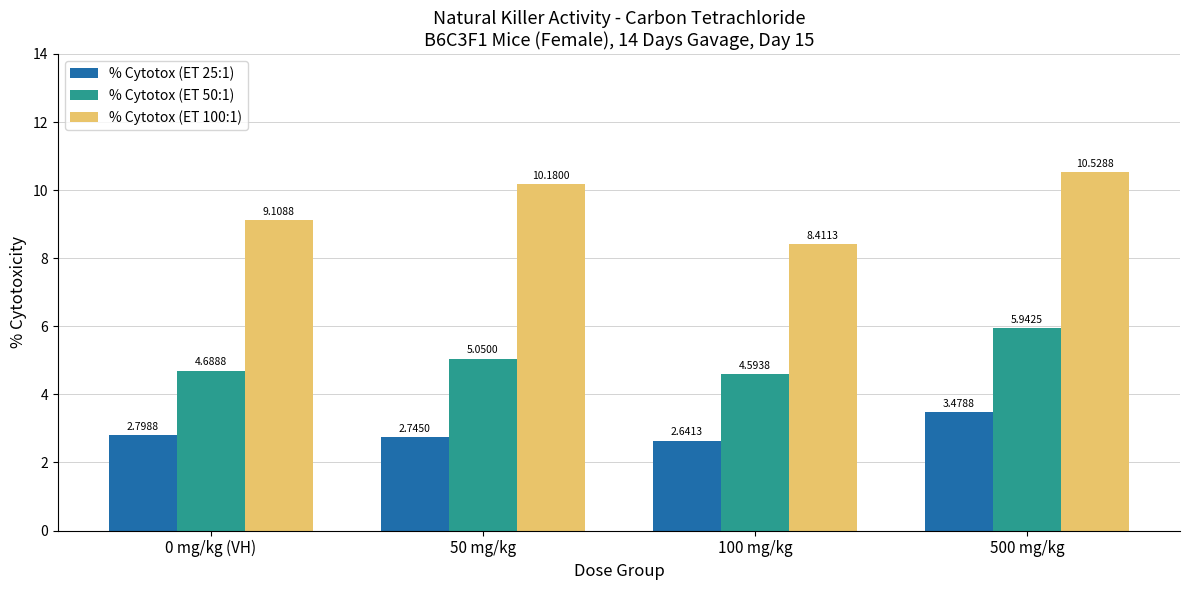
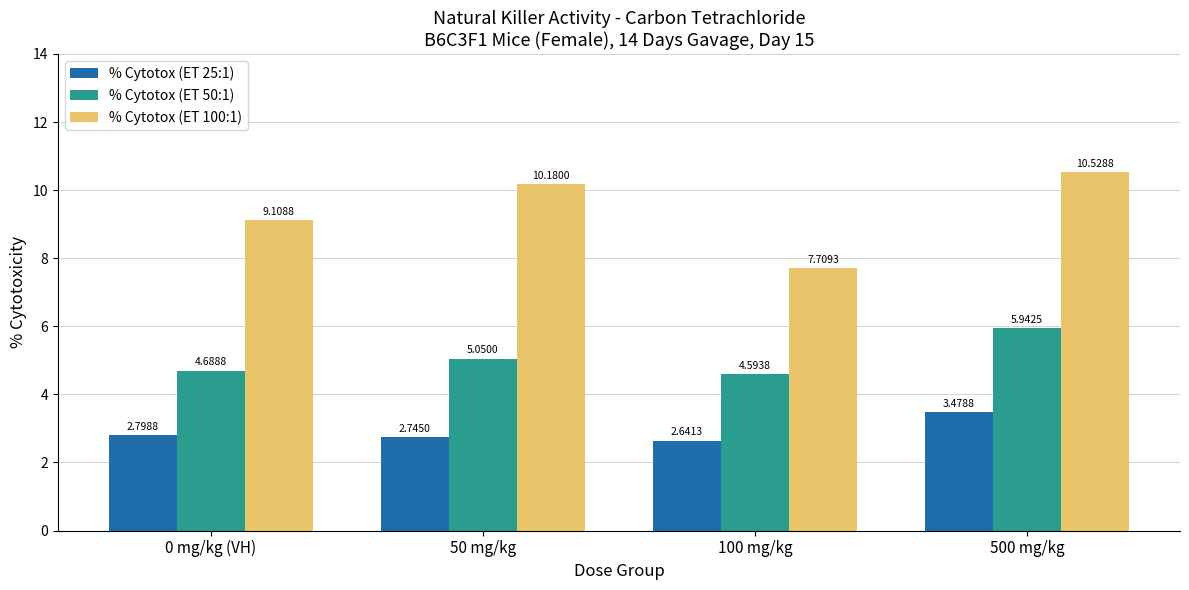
% Cytotox (ET 100:1), 100 mg/kg: 8.4113 -> 7.7093
